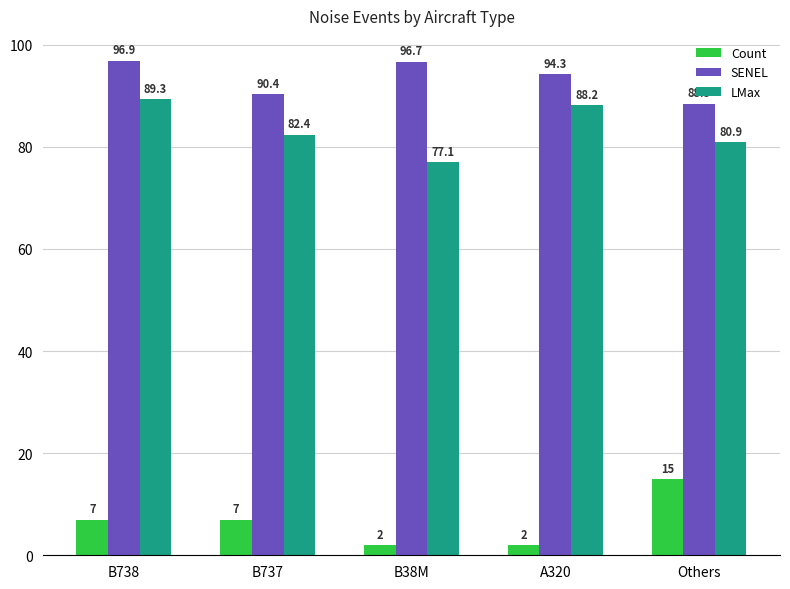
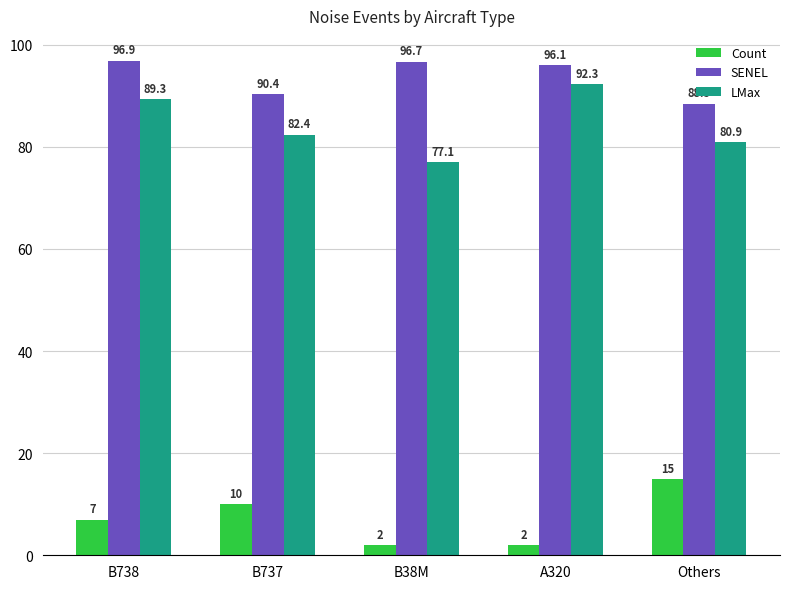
Count, B737: 7 -> 10
SENEL, A320: 94.3 -> 96.1
LMax, A320: 88.2 -> 92.3
